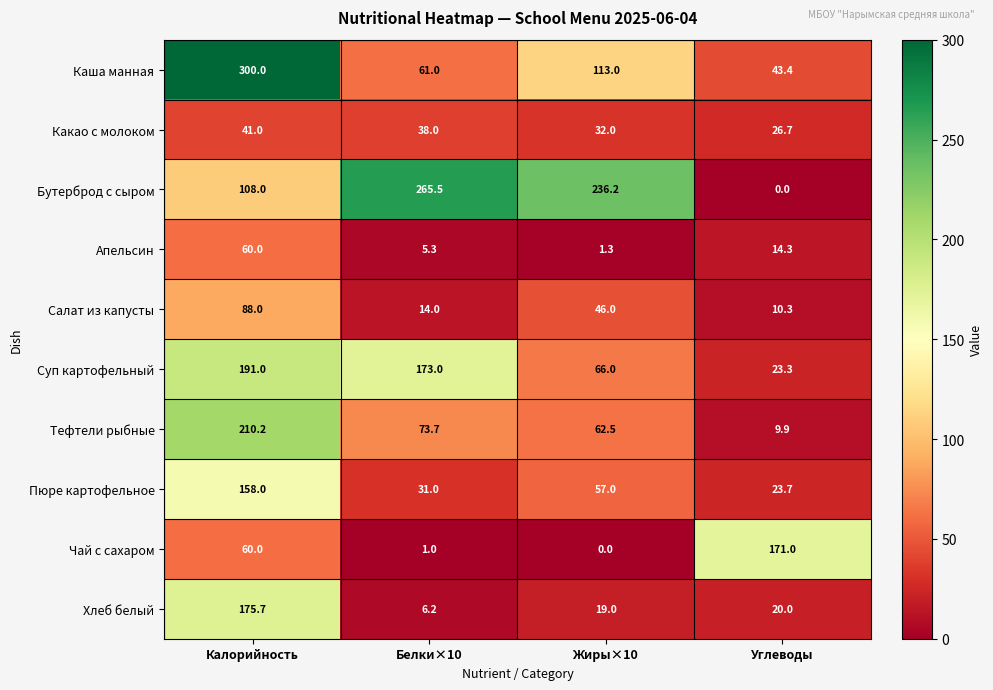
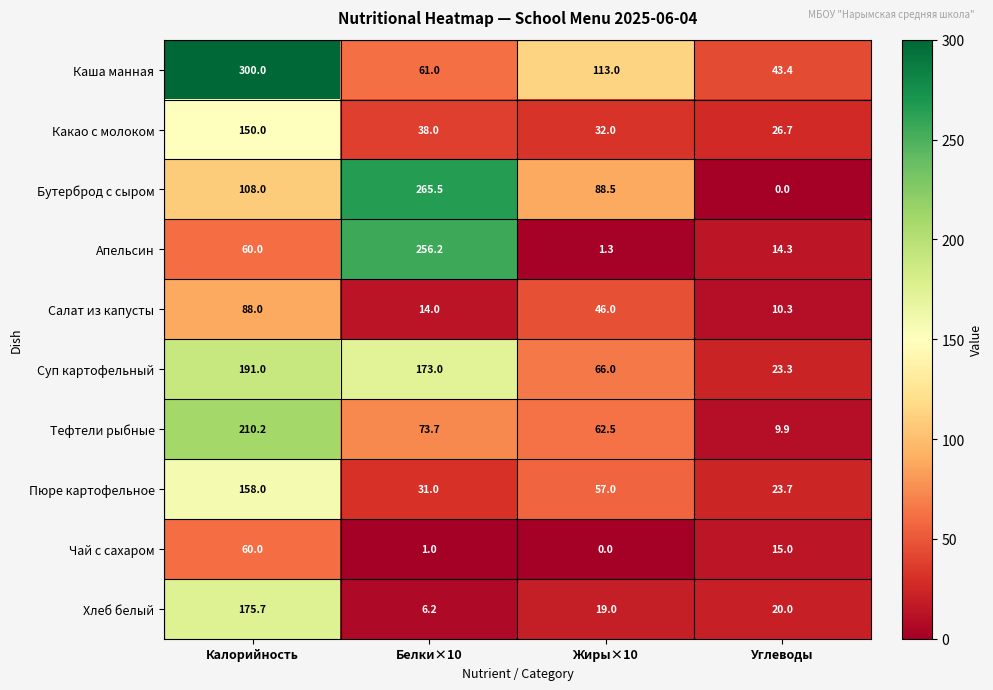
Какао с молоком, Калорийность: 41.0 -> 150.0
Бутерброд с сыром, Жиры×10: 236.2 -> 88.5
Апельсин, Белки×10: 5.3 -> 256.2
Чай с сахаром, Углеводы: 171.0 -> 15.0
